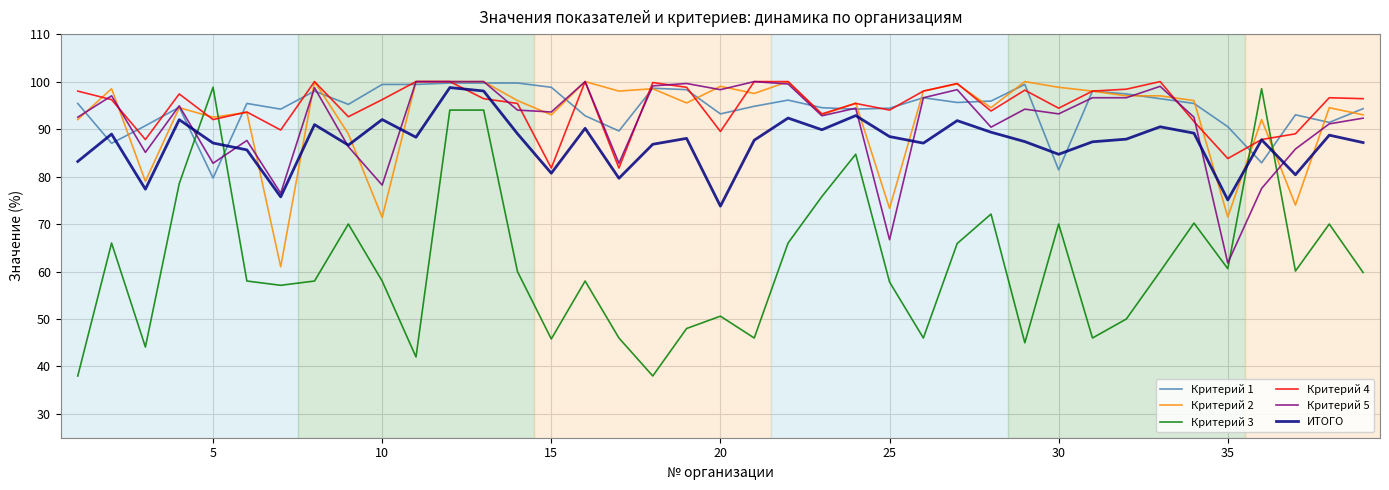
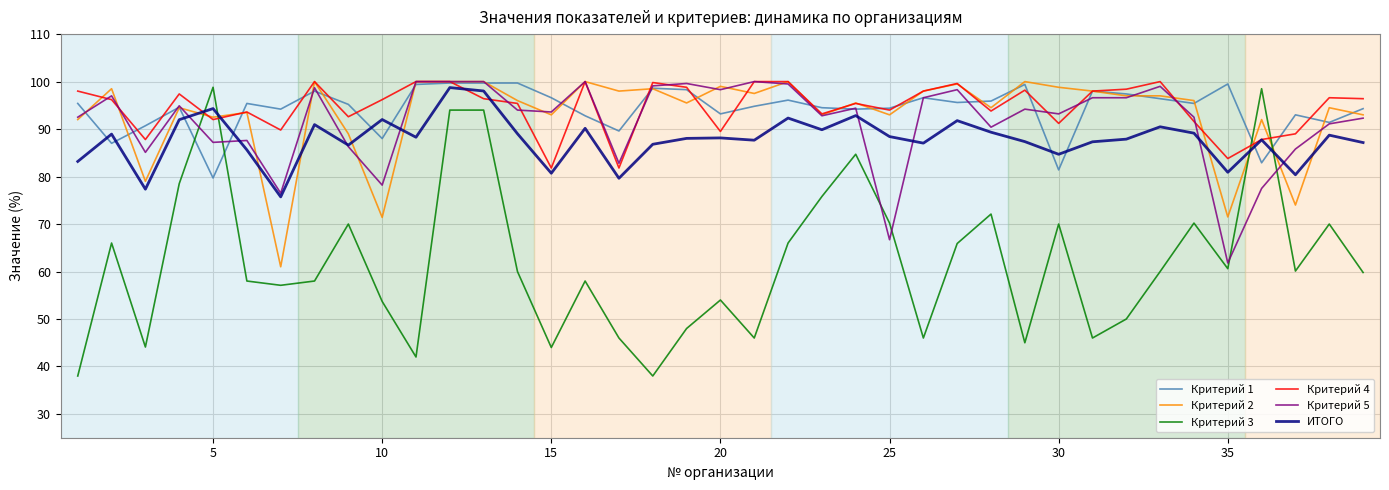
Критерий 5, 5: 83 -> 87
ИТОГО, 5: 87 -> 94
Критерий 1, 10: 99 -> 88
Критерий 3, 10: 58 -> 54
Критерий 1, 15: 99 -> 97
Критерий 3, 15: 46 -> 44
Критерий 3, 20: 51 -> 54
ИТОГО, 20: 74 -> 88
Критерий 2, 25: 73 -> 93
Критерий 3, 25: 58 -> 70
Критерий 4, 30: 94 -> 91
Критерий 1, 35: 91 -> 100
ИТОГО, 35: 75 -> 81
